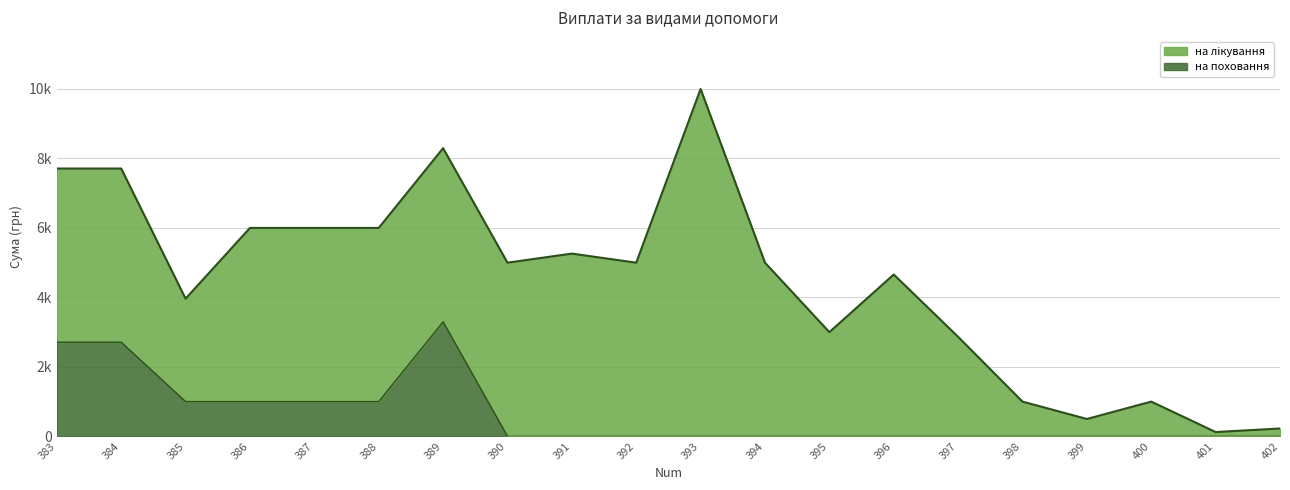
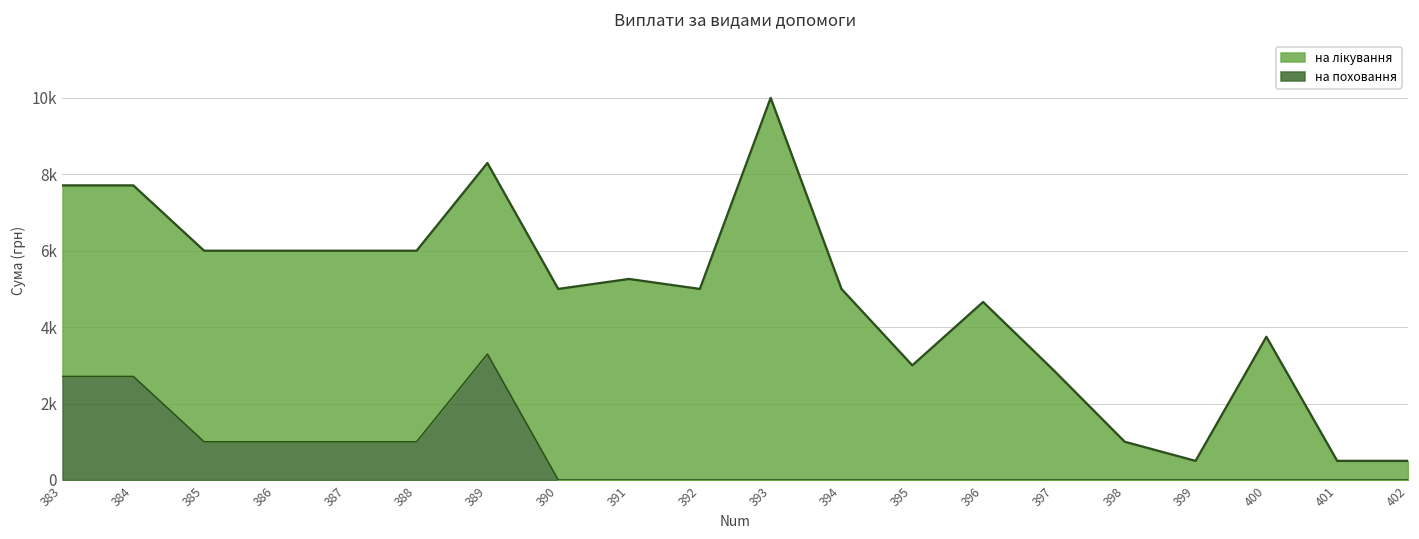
на лікування, 385: 3000 -> 5000
на лікування, 400: 1000 -> 3700
на лікування, 401: 100 -> 500
на лікування, 402: 200 -> 500
